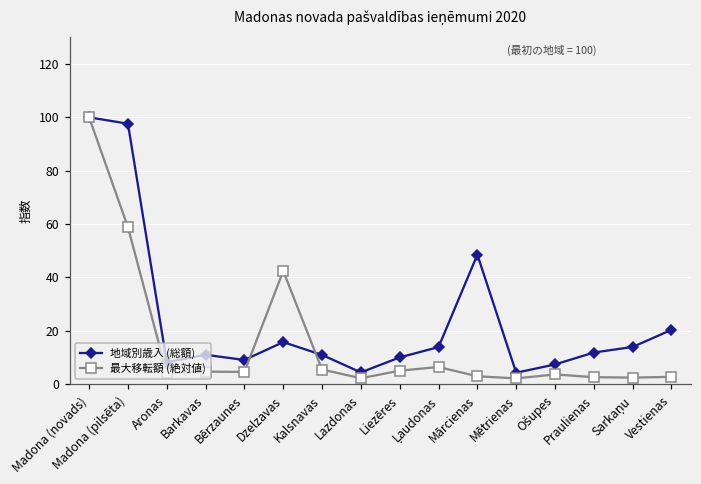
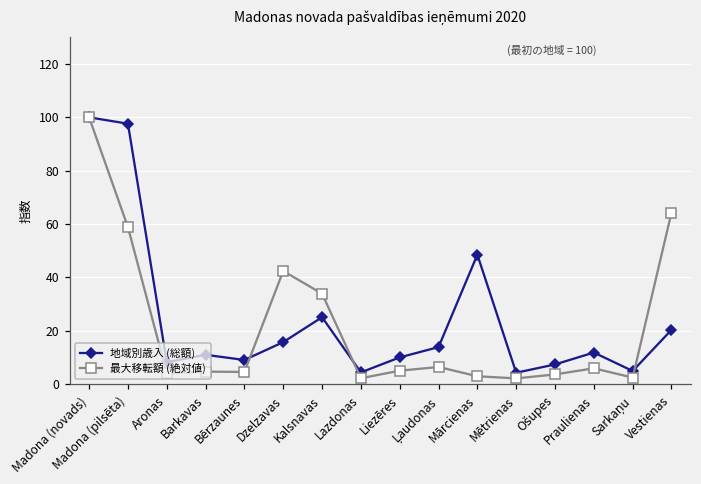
地域別歳入 (総額), Kalsnavas: 11 -> 25
最大移転額 (絶対値), Kalsnavas: 5 -> 34
最大移転額 (絶対値), Praulienas: 3 -> 6
地域別歳入 (総額), Sarkaņu: 14 -> 5
最大移転額 (絶対値), Vestienas: 3 -> 64
